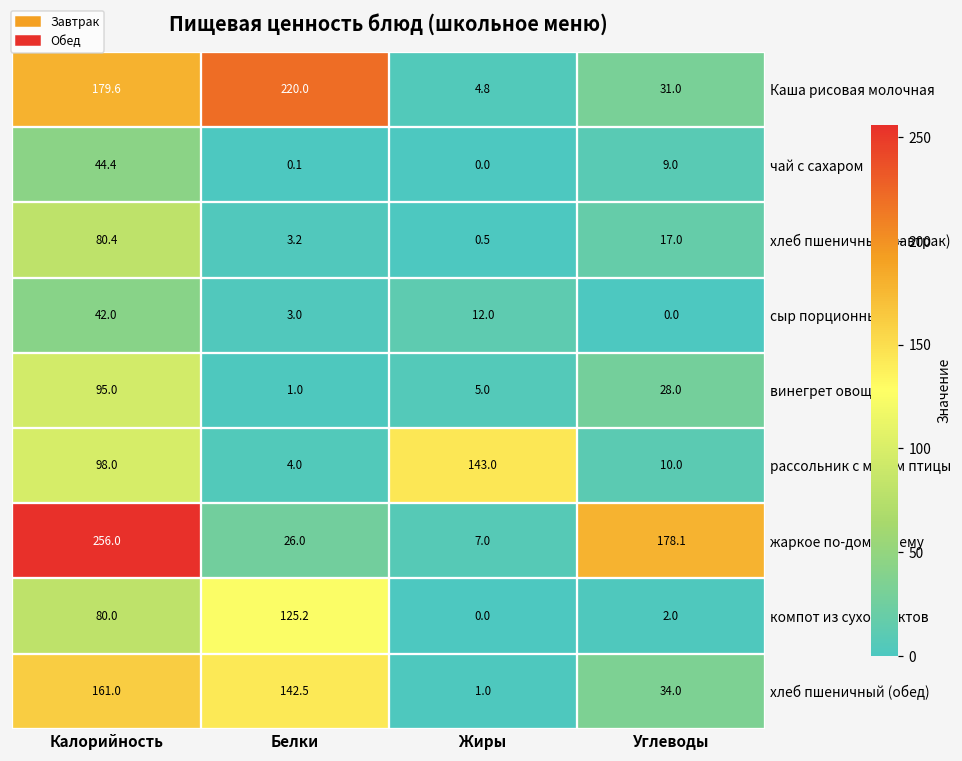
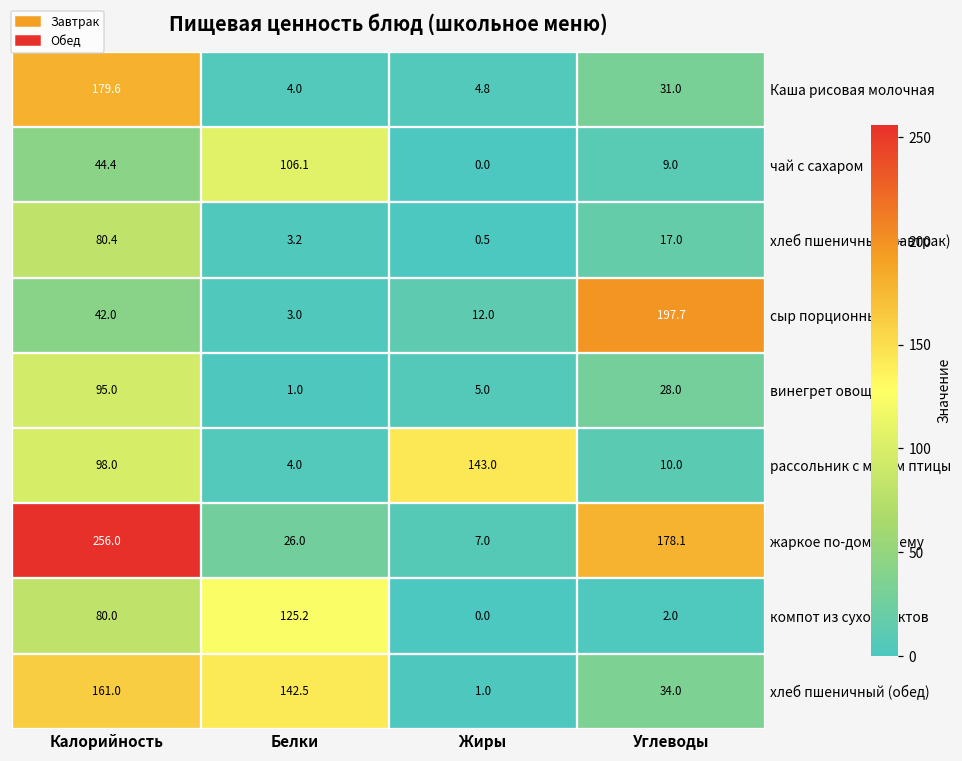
Каша рисовая молочная, Белки: 220.0 -> 4.0
чай с сахаром, Белки: 0.1 -> 106.1
сыр порционный, Углеводы: 0.0 -> 197.7
